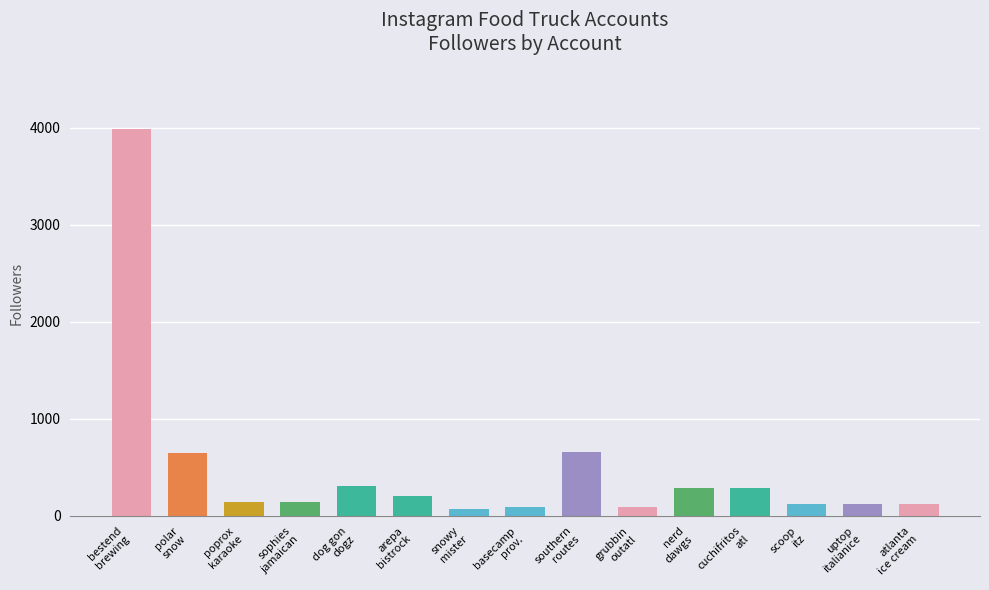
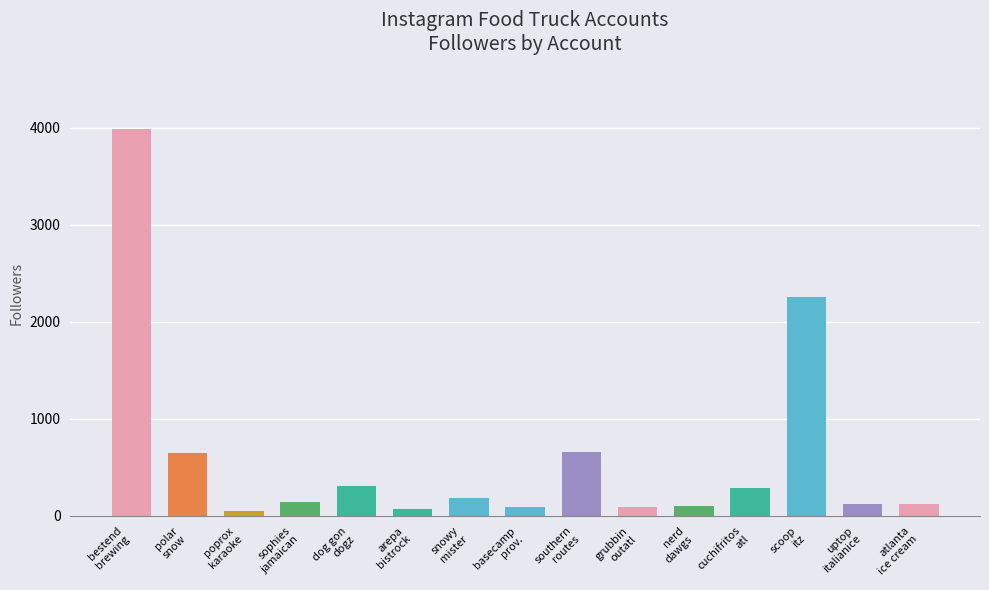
poprox karaoke: 100 -> 0
arepa bistrock: 200 -> 100
snowy mister: 100 -> 200
nerd dawgs: 300 -> 100
scoop itz: 100 -> 2300
